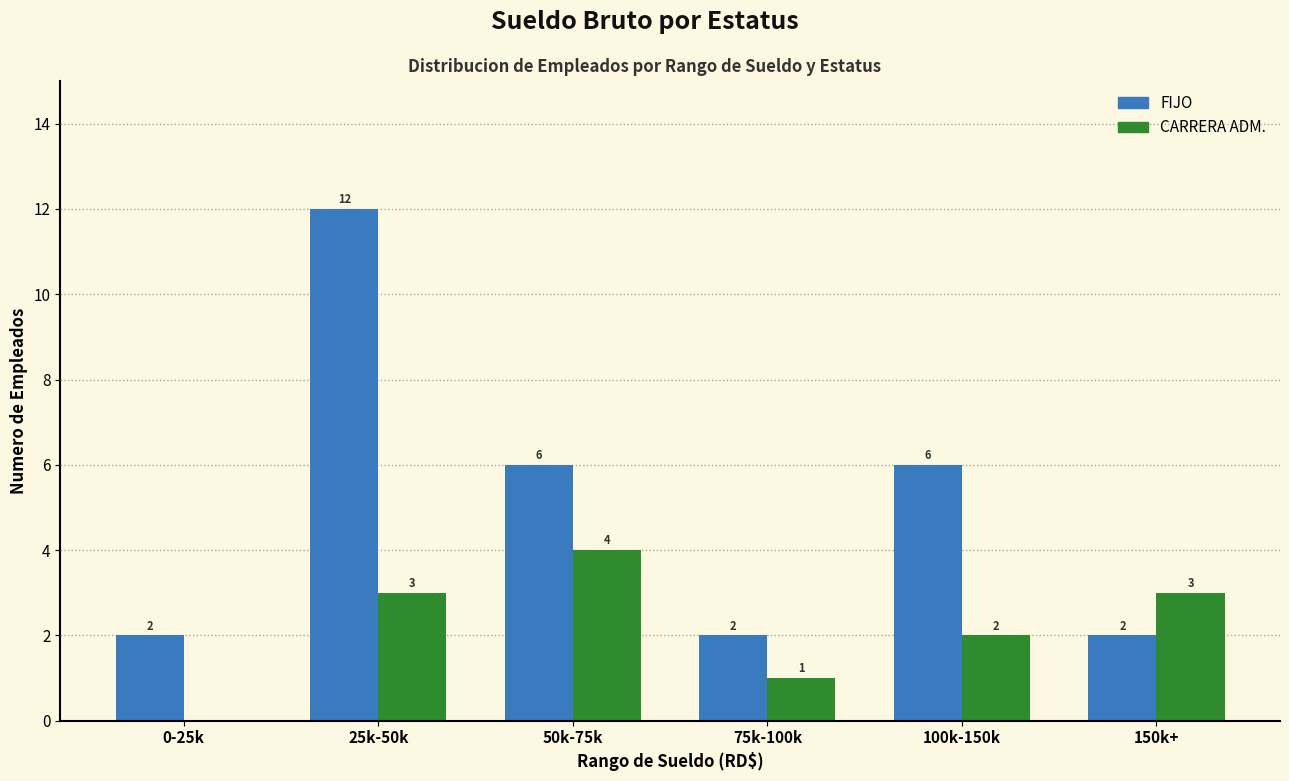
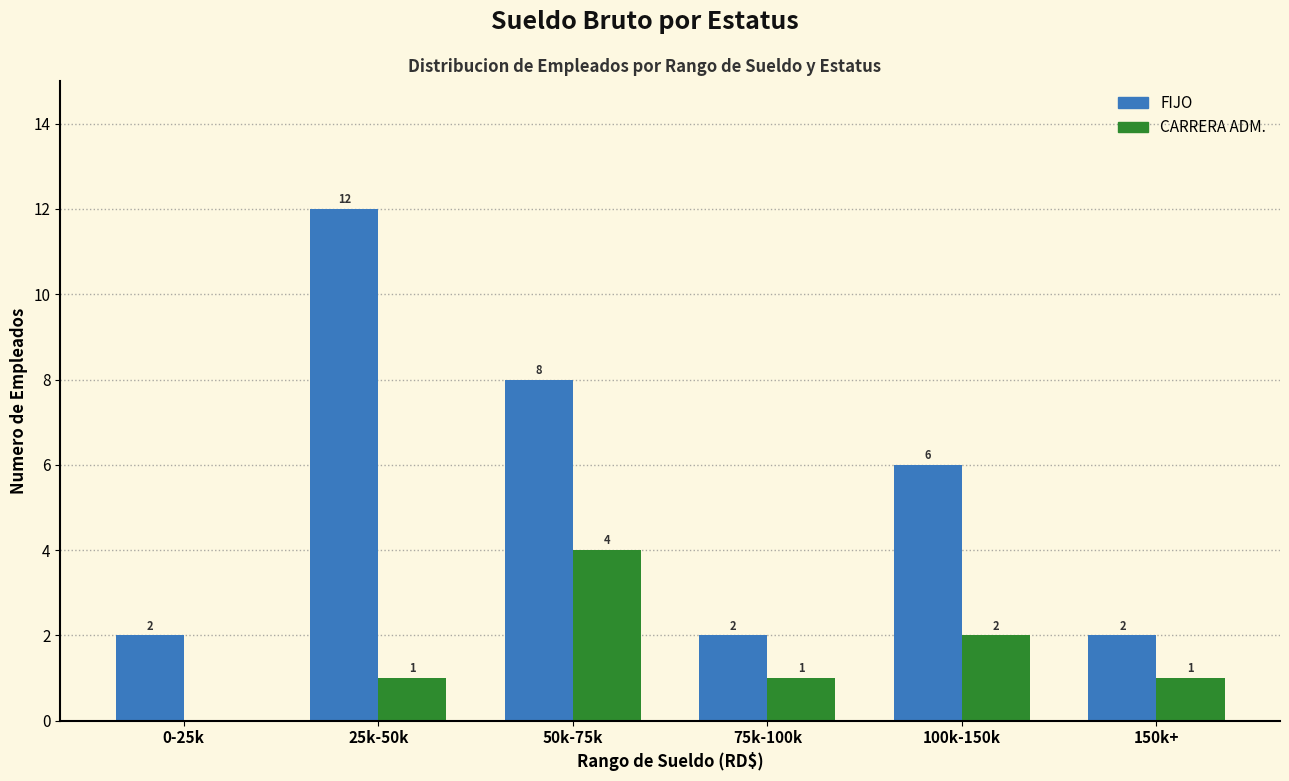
CARRERA ADM., 25k-50k: 3 -> 1
FIJO, 50k-75k: 6 -> 8
CARRERA ADM., 150k+: 3 -> 1
